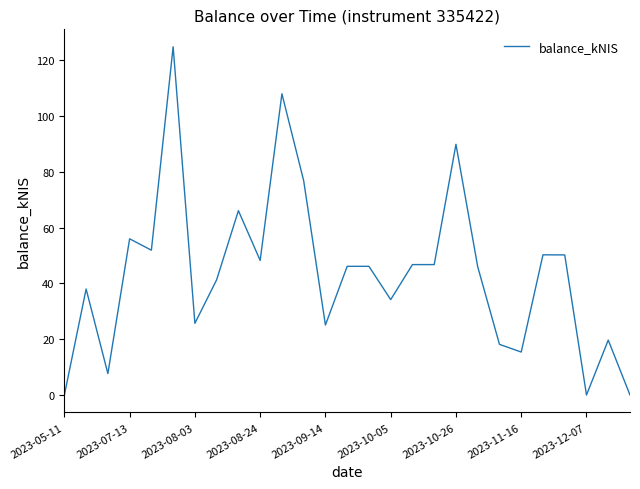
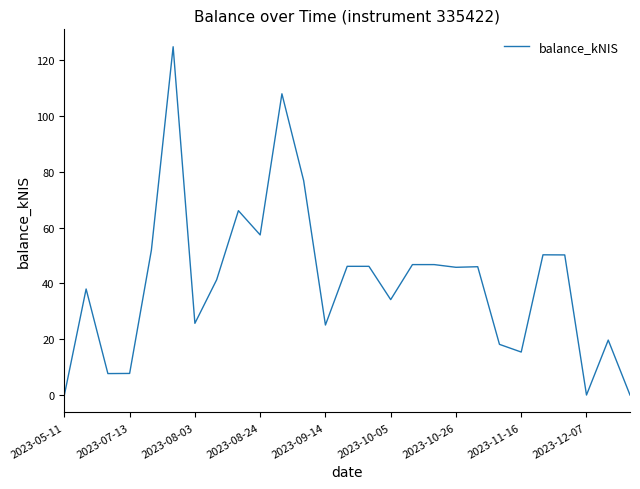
2023-07-13: 56 -> 8
2023-08-24: 48 -> 57
2023-10-26: 90 -> 46
